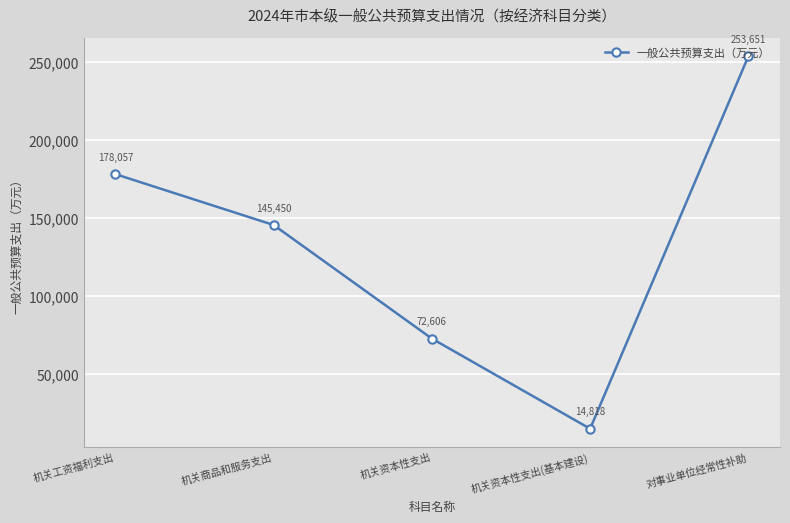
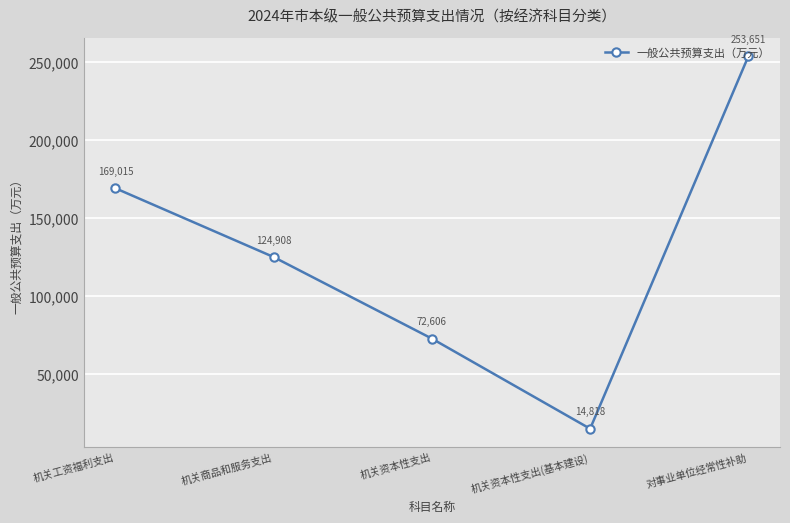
机关工资福利支出: 178,057 -> 169,015
机关商品和服务支出: 145,450 -> 124,908
